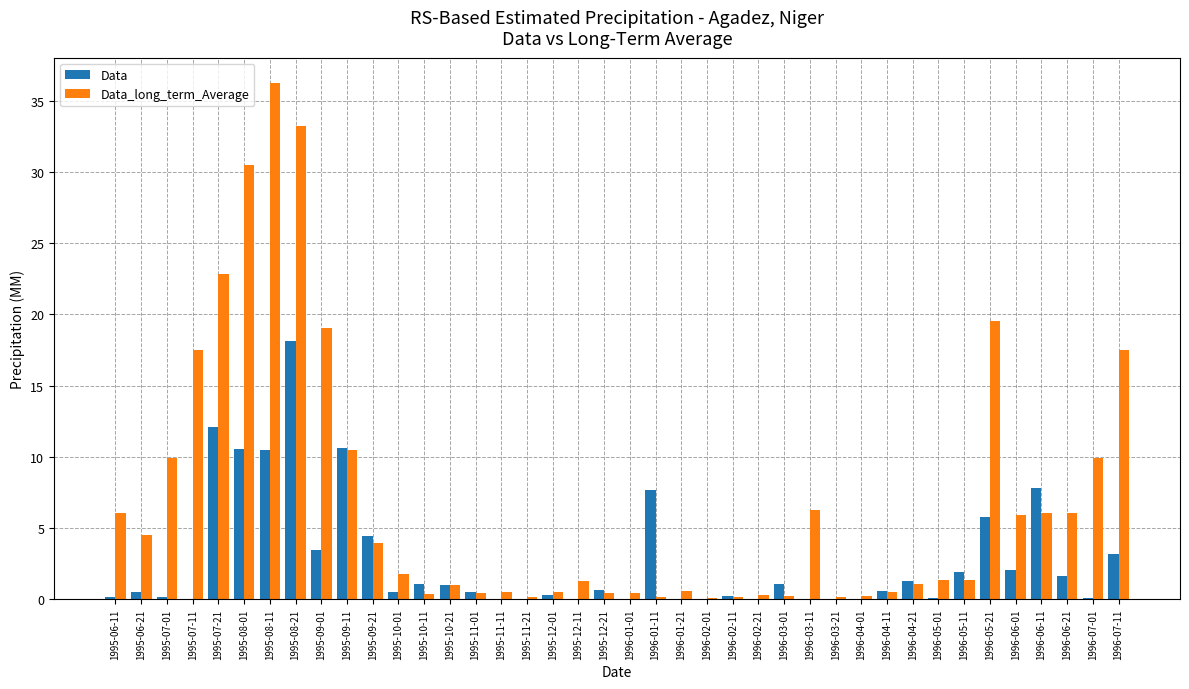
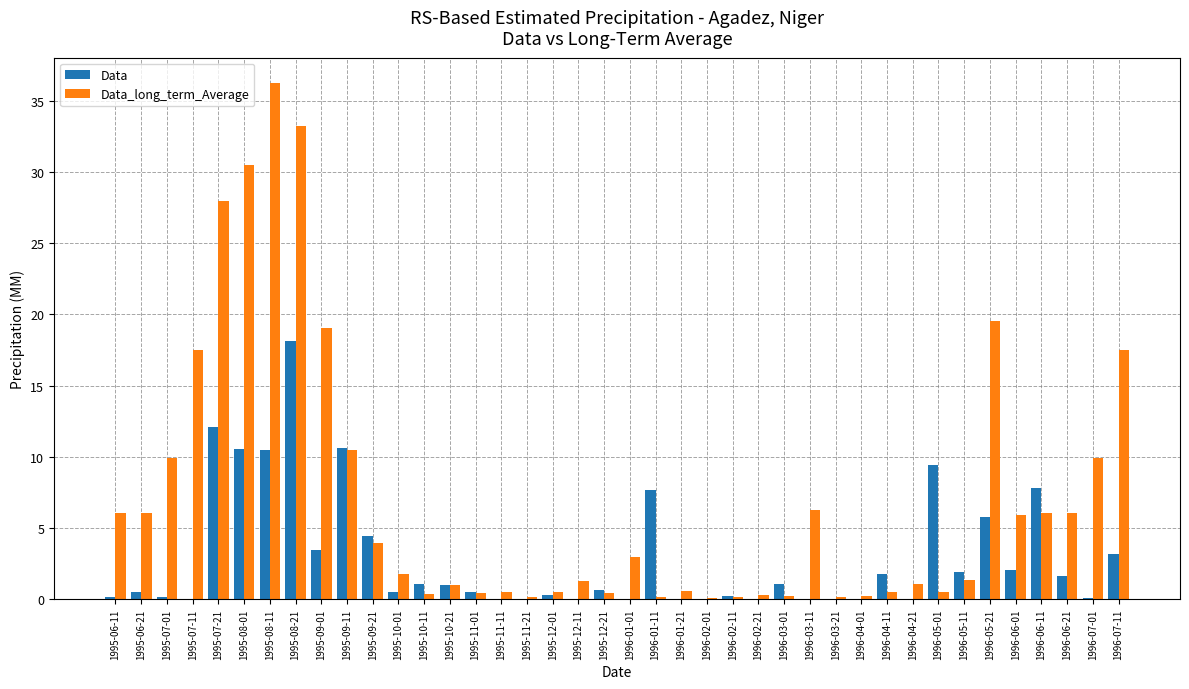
Data_long_term_Average, 1995-06-21: 4.5 -> 6.1
Data_long_term_Average, 1995-07-21: 22.8 -> 27.9
Data_long_term_Average, 1996-01-01: 0.4 -> 3.0
Data, 1996-04-11: 0.6 -> 1.7
Data, 1996-04-21: 1.3 -> 0.0
Data, 1996-05-01: 0.1 -> 9.4
Data_long_term_Average, 1996-05-01: 1.4 -> 0.5
